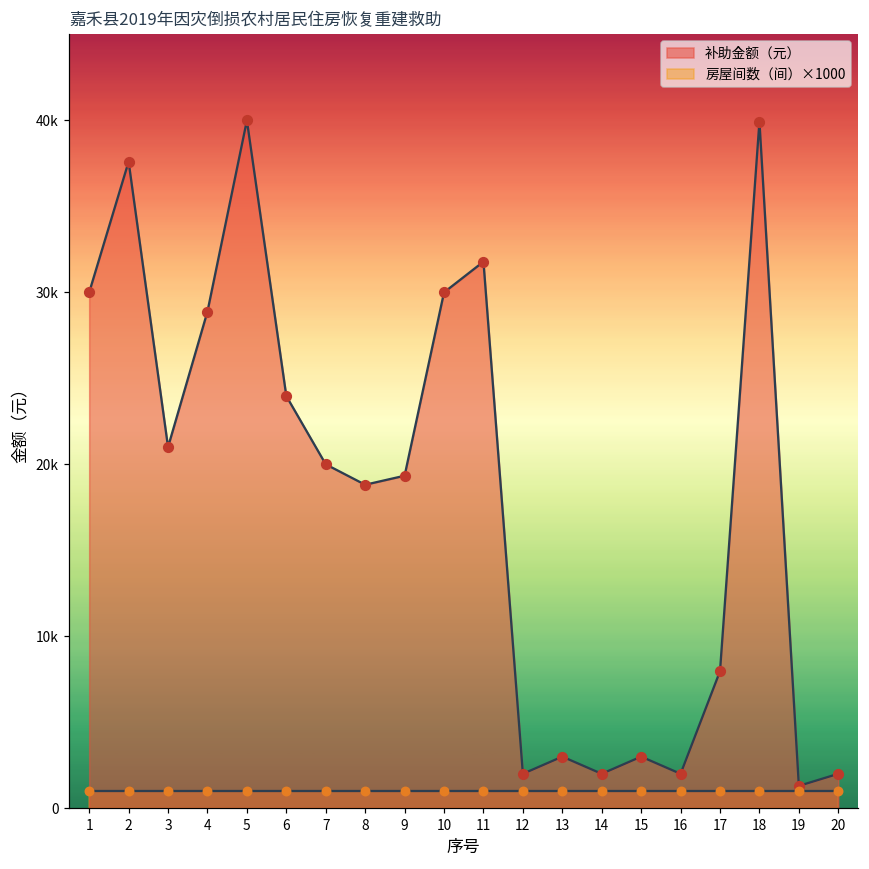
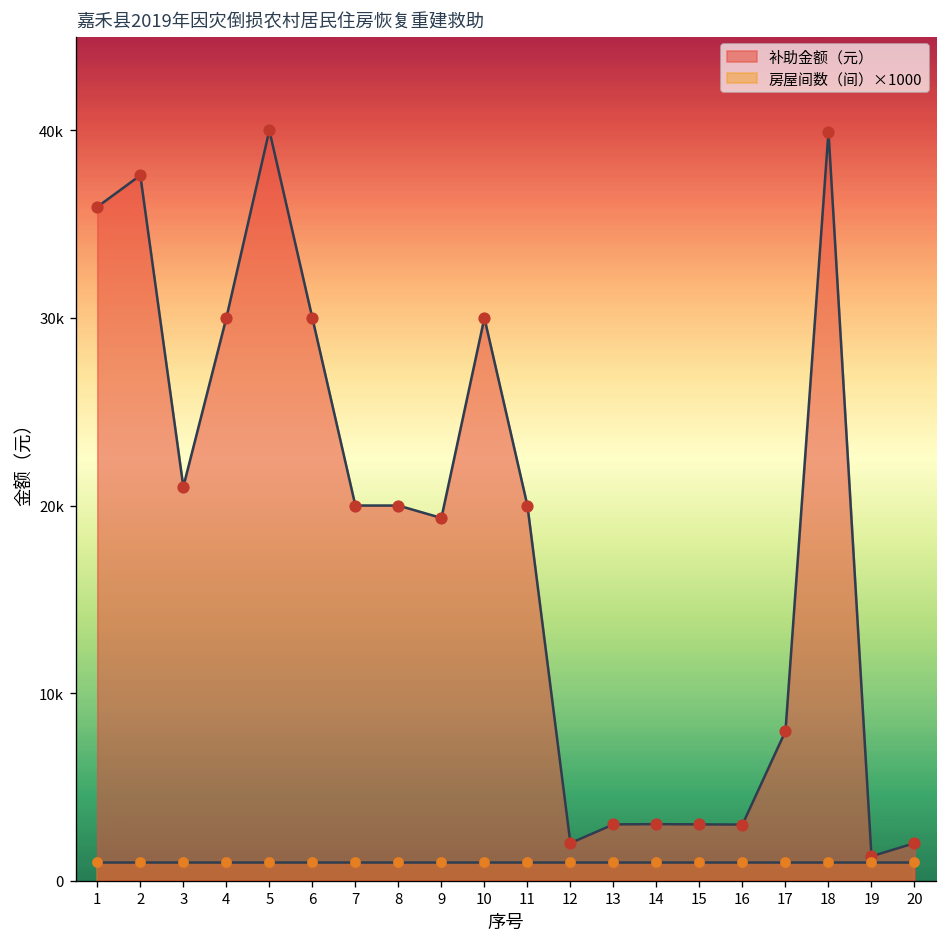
补助金额（元）, 1: 30000 -> 35900
补助金额（元）, 4: 28900 -> 30000
补助金额（元）, 6: 24000 -> 30000
补助金额（元）, 8: 18800 -> 20000
补助金额（元）, 11: 31800 -> 20000
补助金额（元）, 14: 2000 -> 3000
补助金额（元）, 16: 2000 -> 3000
